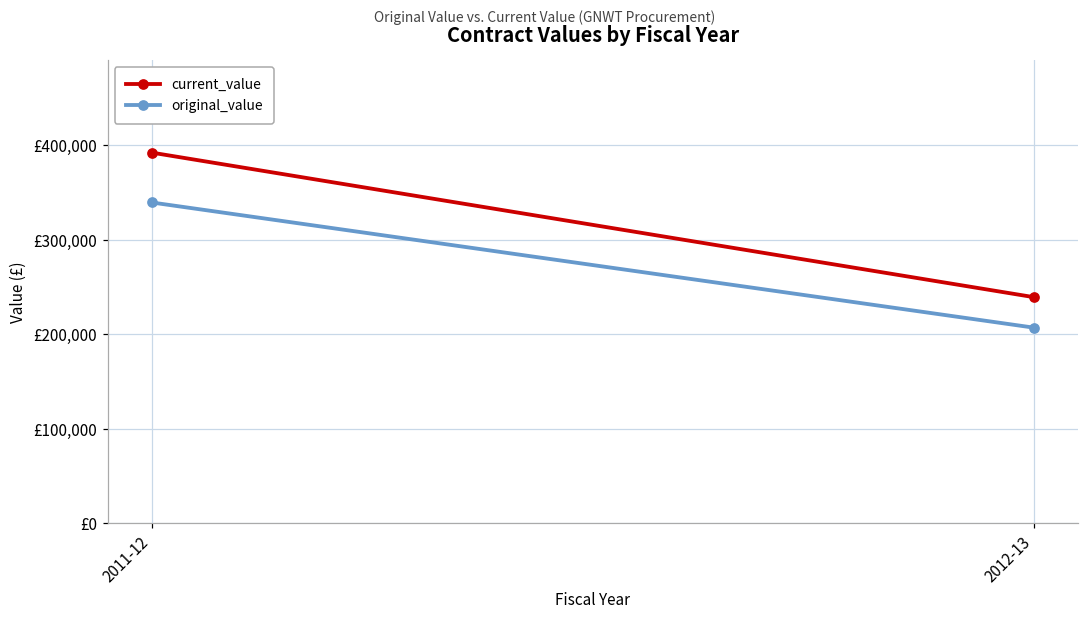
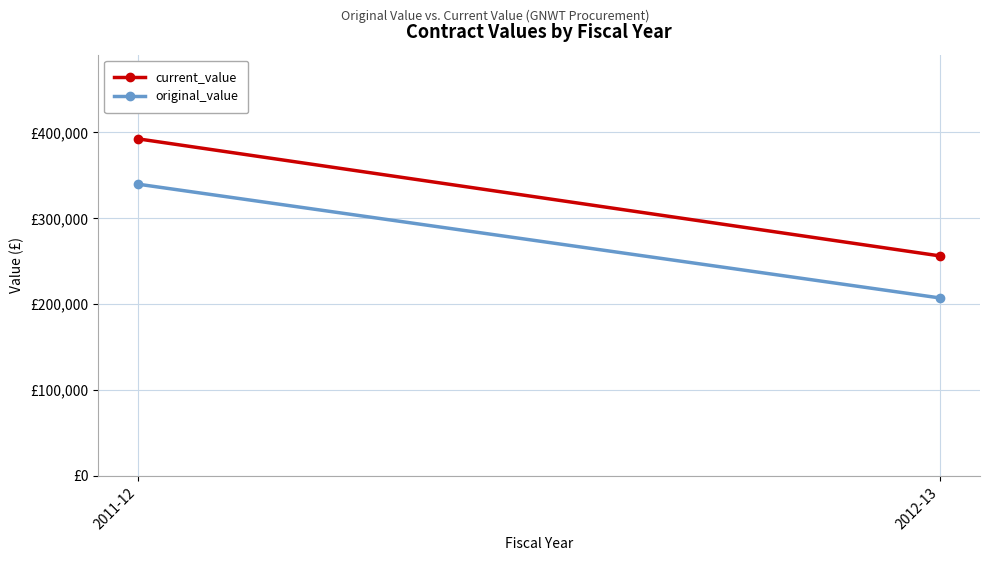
current_value, 2012-13: £240,000 -> £260,000
